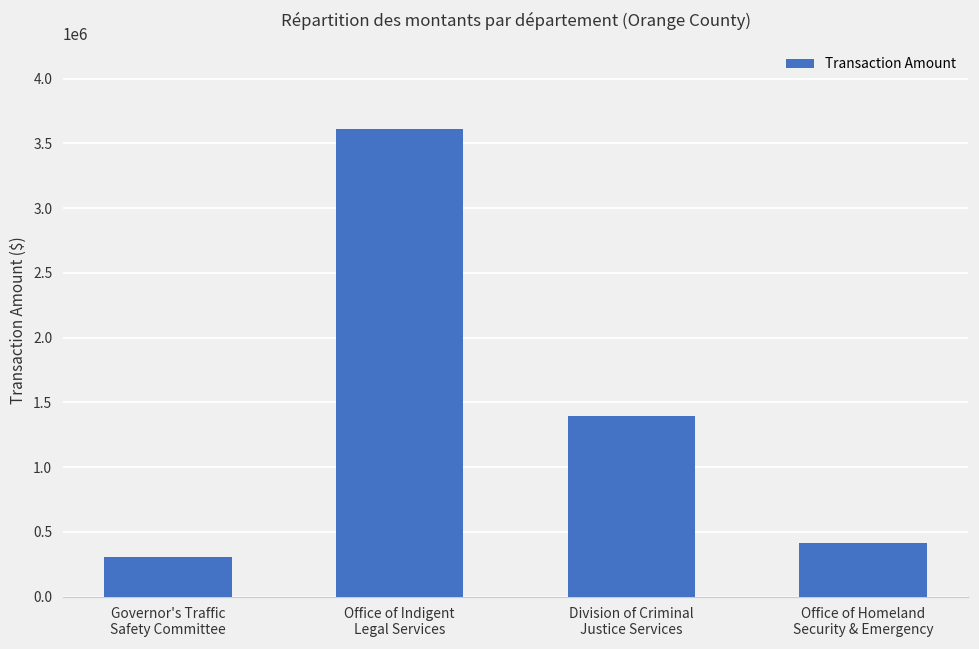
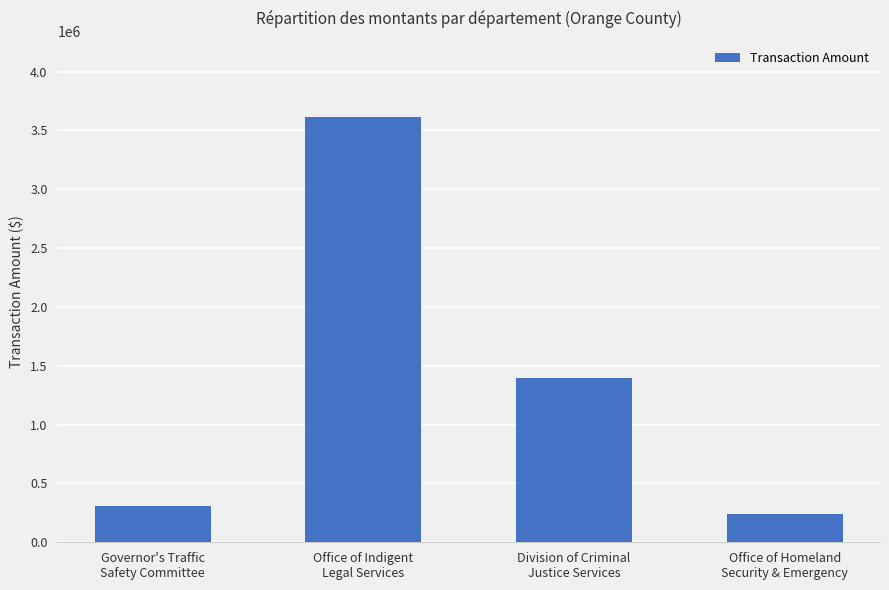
Office of Homeland Security & Emergency: 420000 -> 240000
